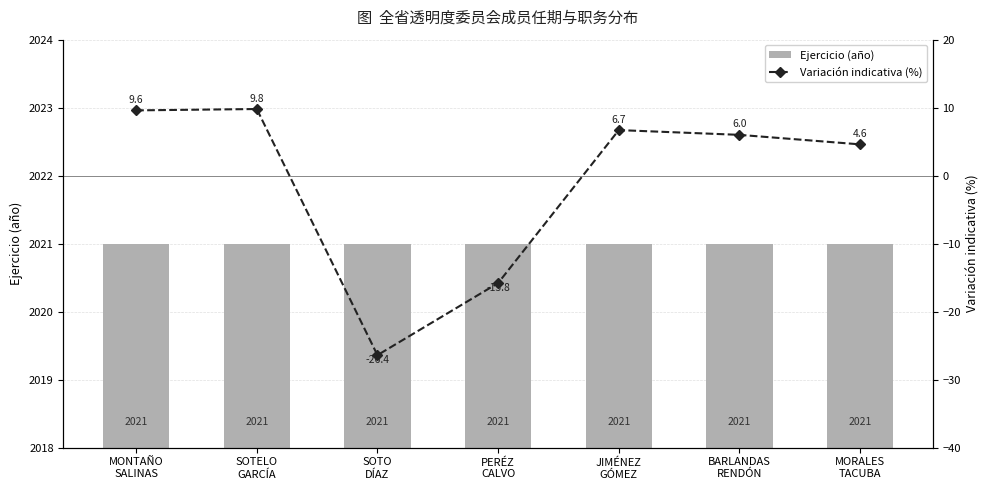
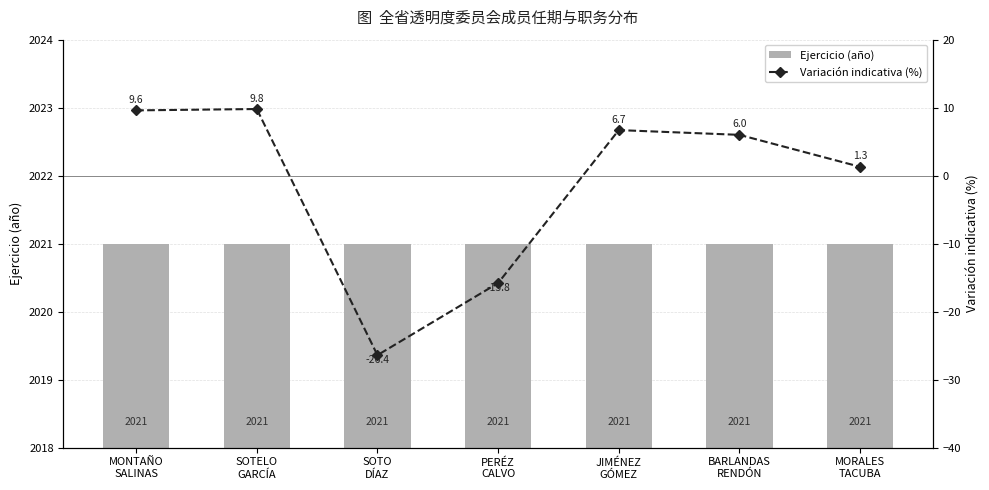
Variación indicativa (%), MORALES TACUBA: 4.6 -> 1.3
